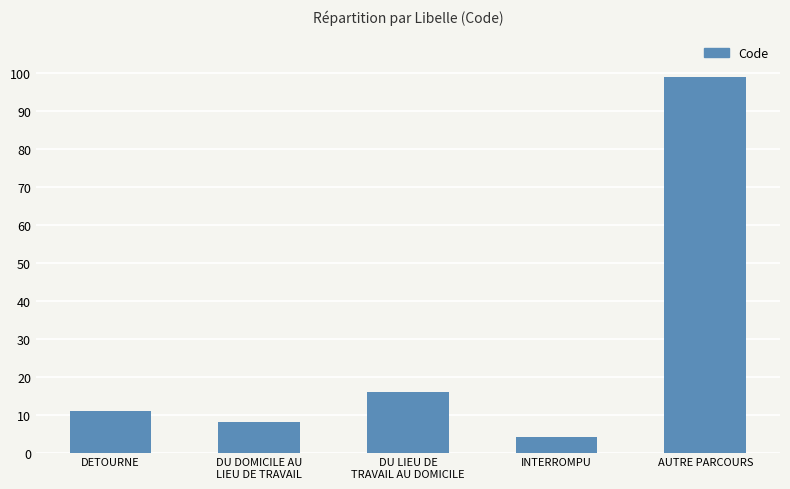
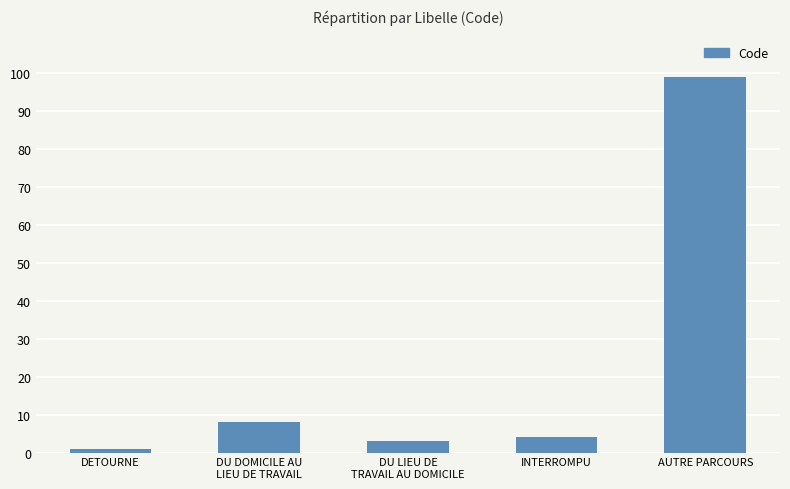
DETOURNE: 11 -> 1
DU LIEU DE TRAVAIL AU DOMICILE: 16 -> 3
